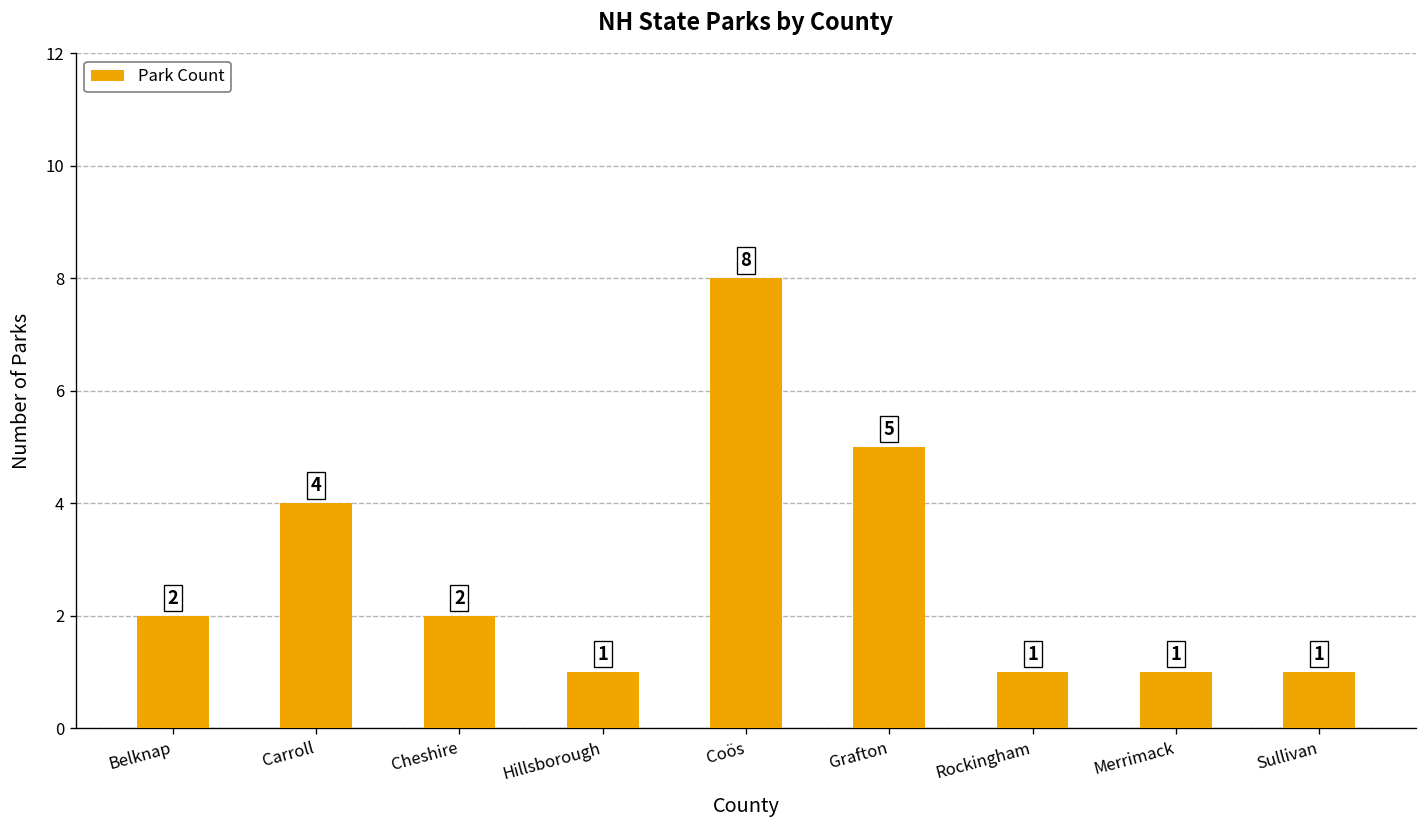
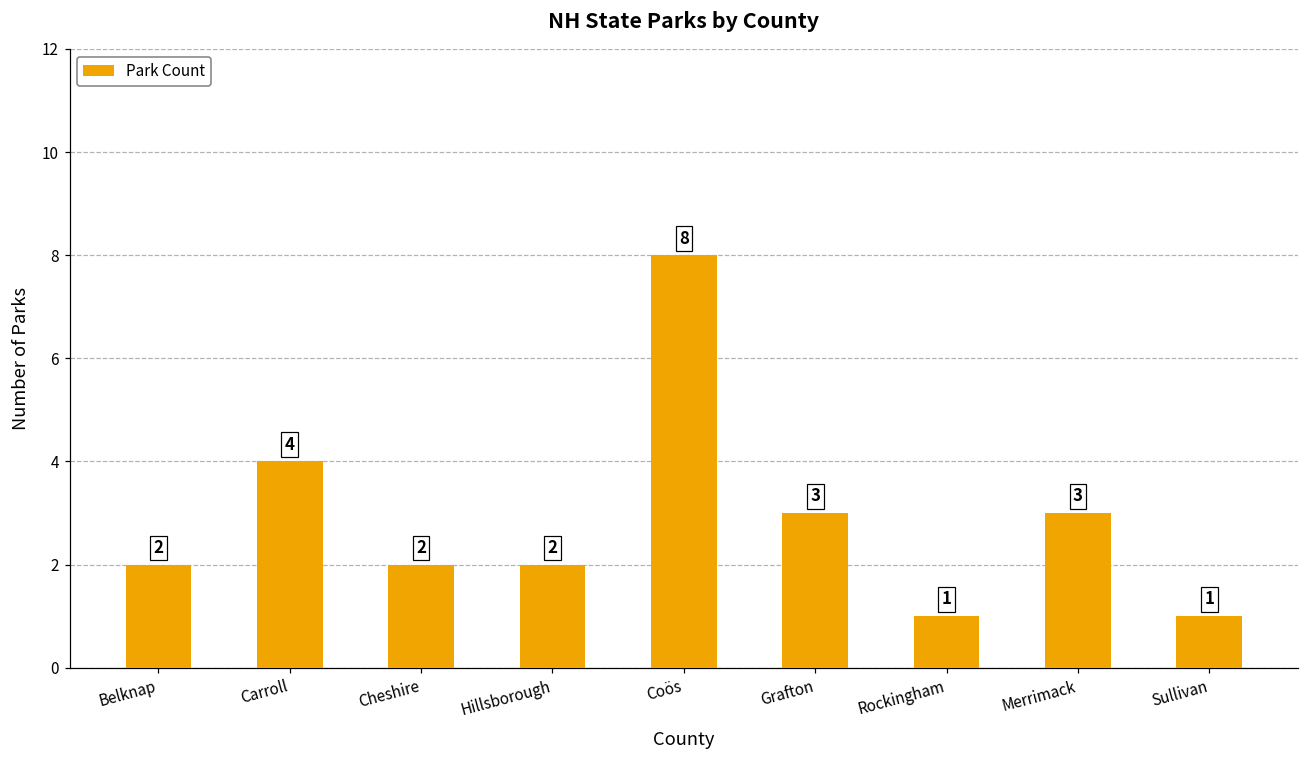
Hillsborough: 1 -> 2
Grafton: 5 -> 3
Merrimack: 1 -> 3
